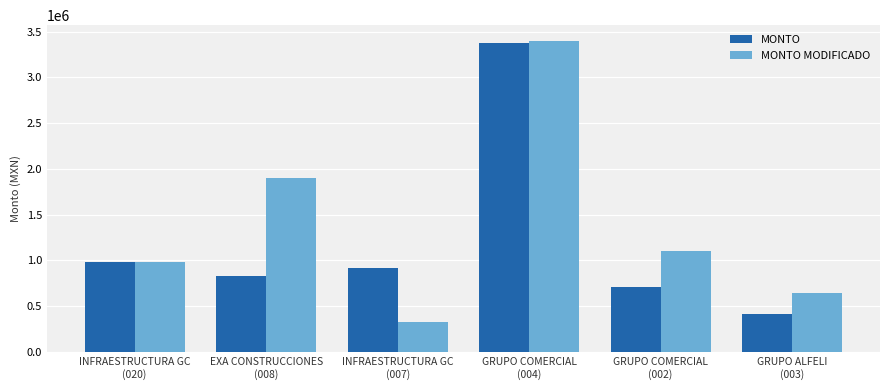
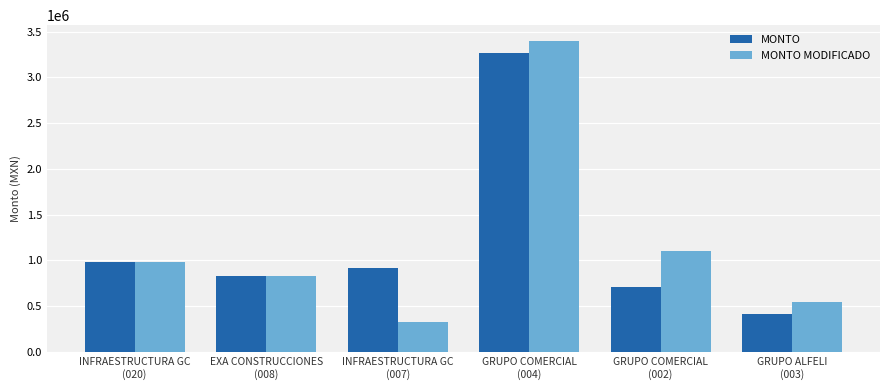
MONTO MODIFICADO, EXA CONSTRUCCIONES (008): 1900000 -> 800000
MONTO, GRUPO COMERCIAL (004): 3400000 -> 3300000
MONTO MODIFICADO, GRUPO ALFELI (003): 600000 -> 500000
